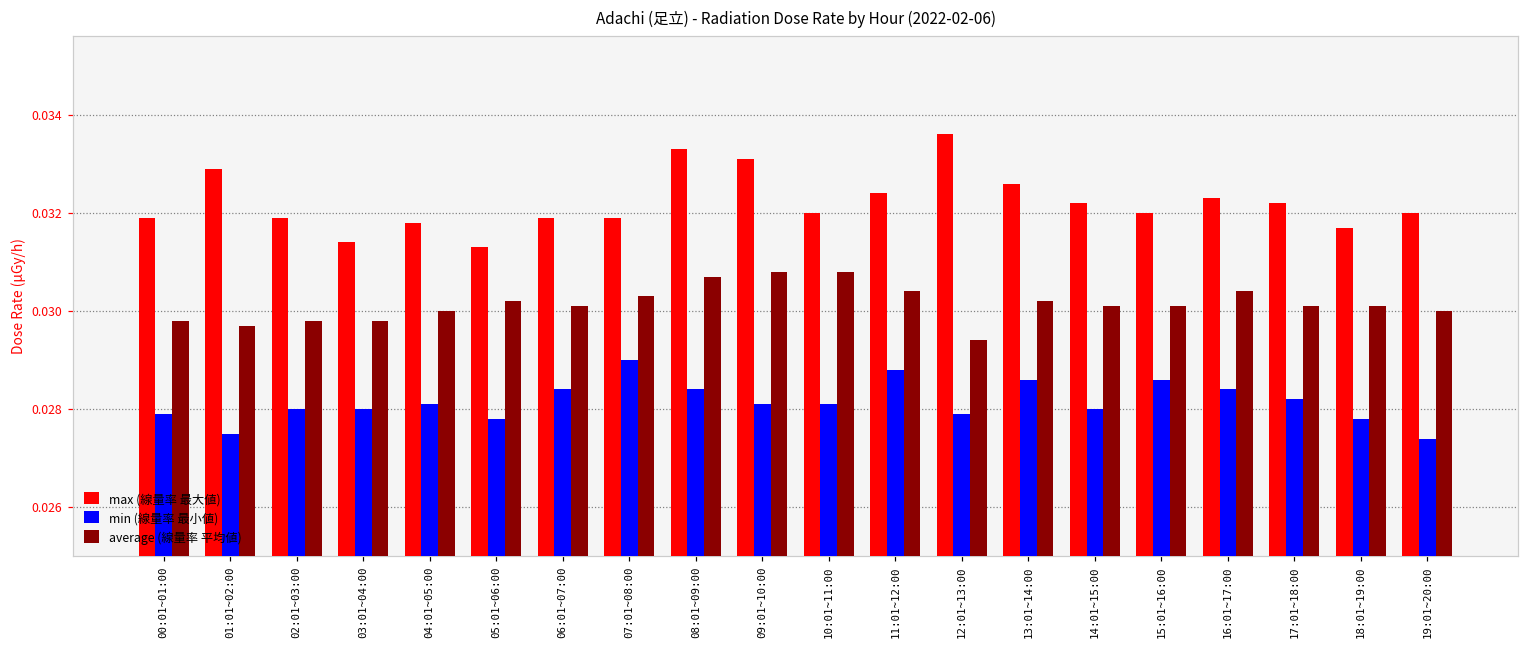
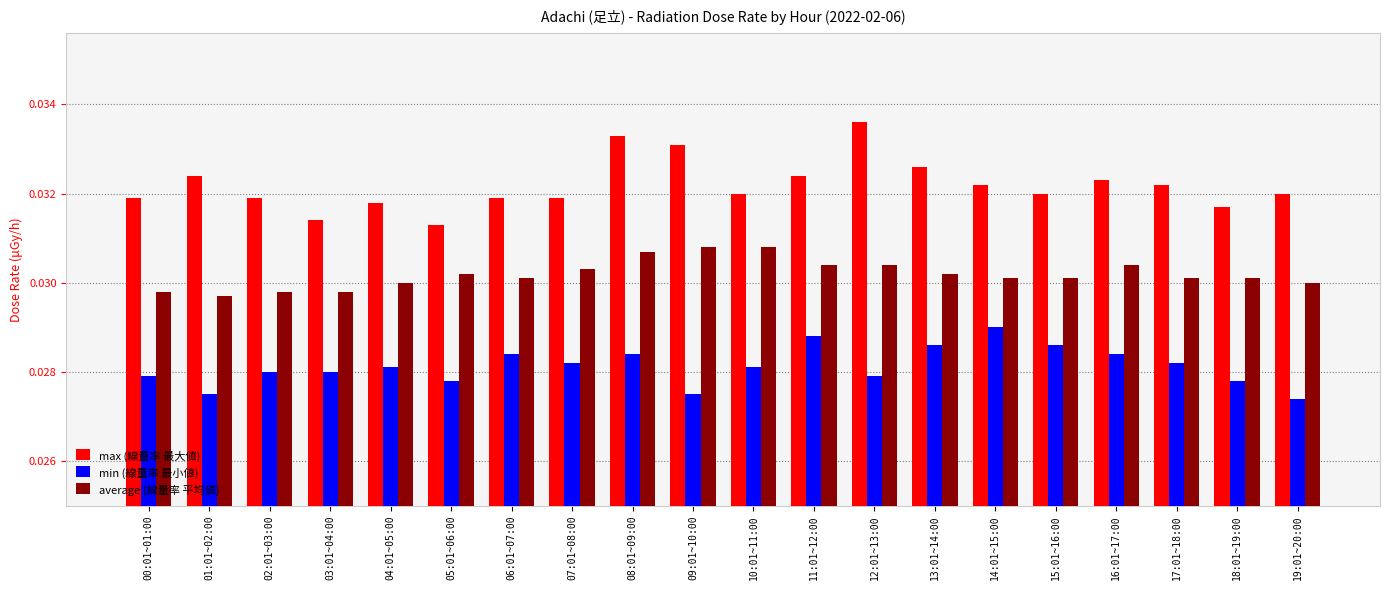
max (線量率 最大値), 01:01~02:00: 0.0329 -> 0.0324
min (線量率 最小値), 07:01~08:00: 0.0290 -> 0.0282
min (線量率 最小値), 09:01~10:00: 0.0281 -> 0.0275
average (線量率 平均値), 12:01~13:00: 0.0294 -> 0.0304
min (線量率 最小値), 14:01~15:00: 0.028 -> 0.029
